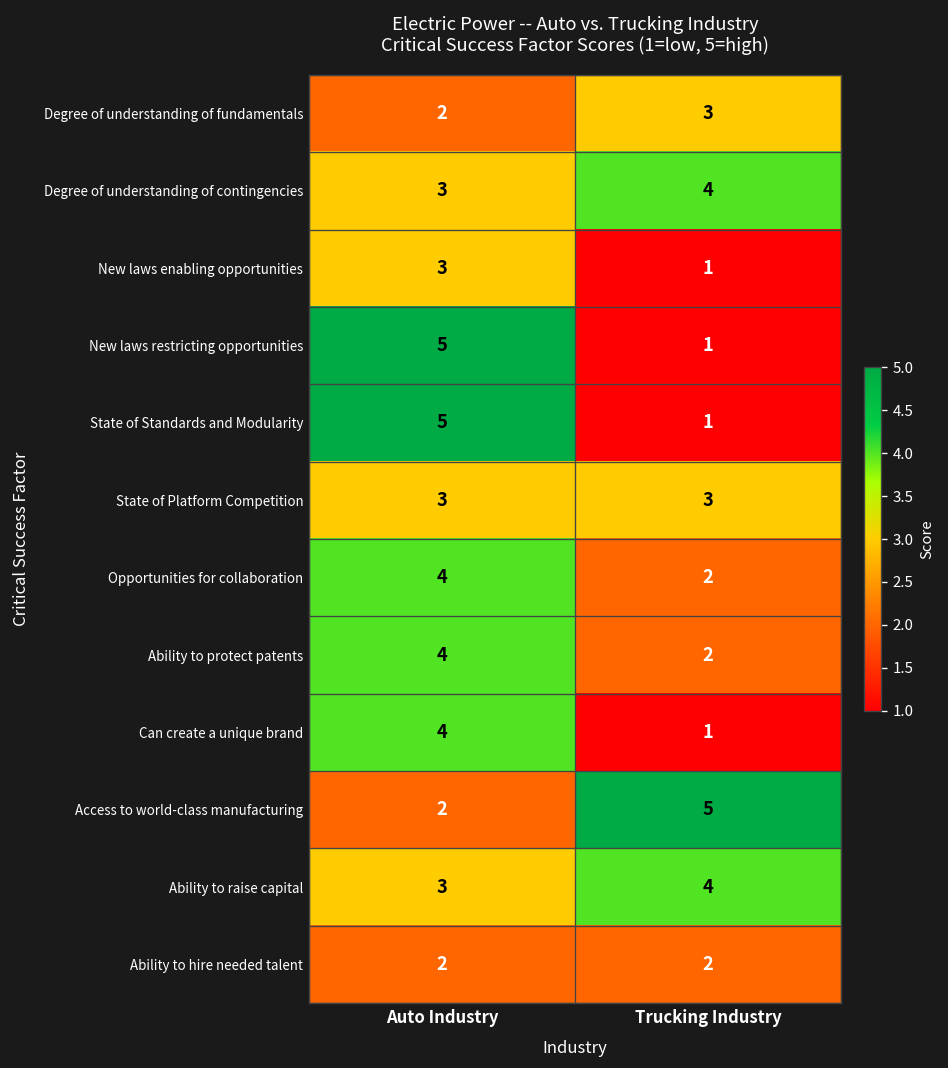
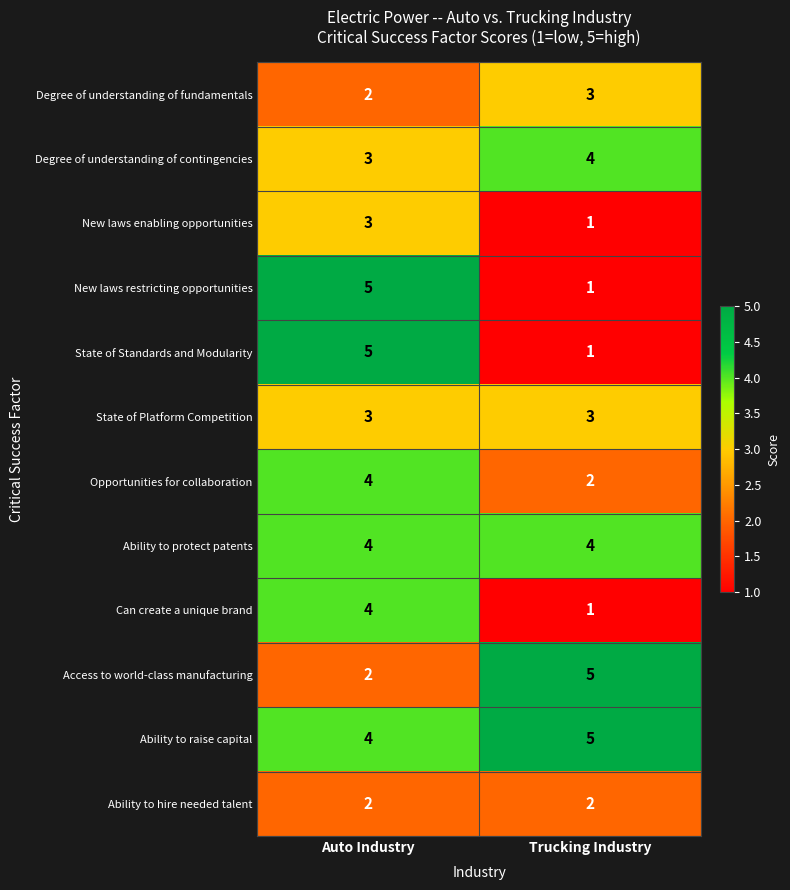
Ability to protect patents, Trucking Industry: 2 -> 4
Ability to raise capital, Auto Industry: 3 -> 4
Ability to raise capital, Trucking Industry: 4 -> 5
